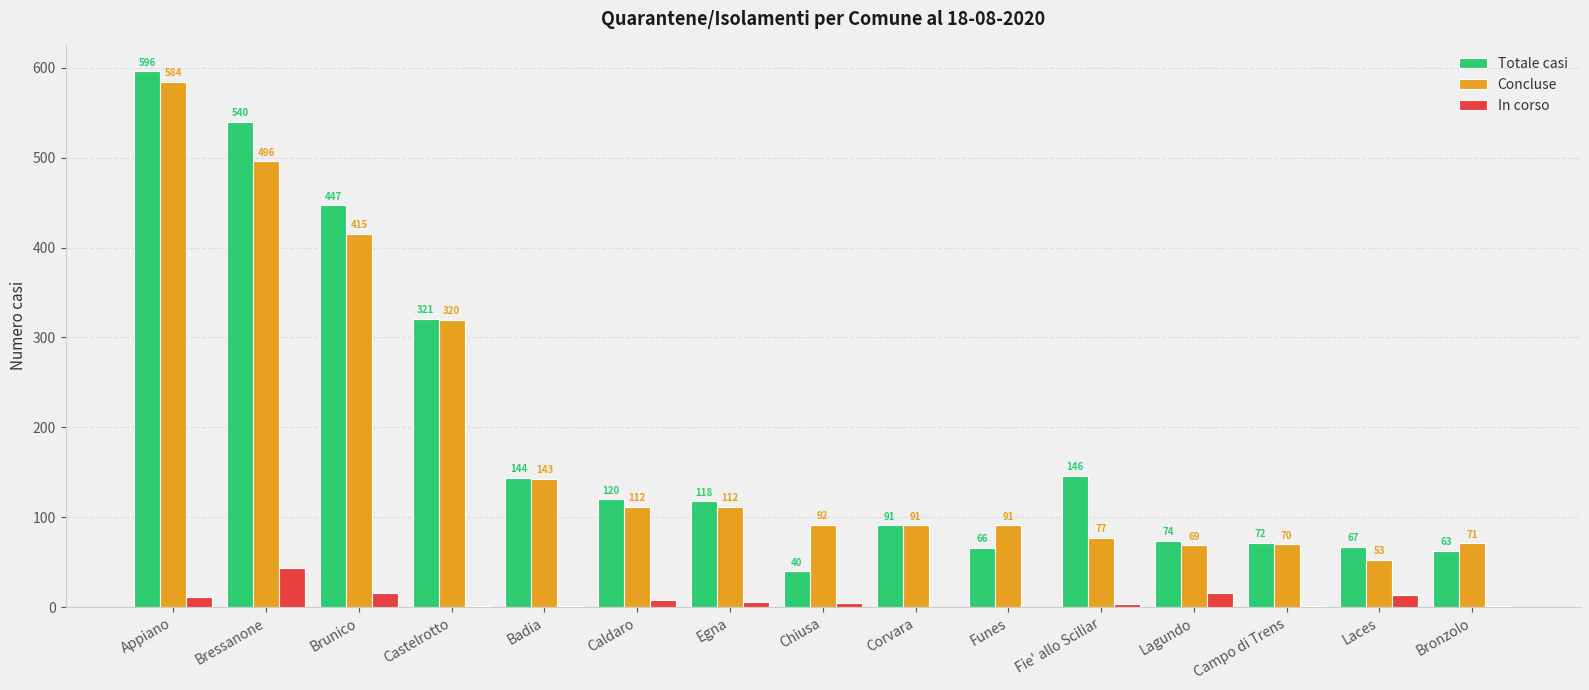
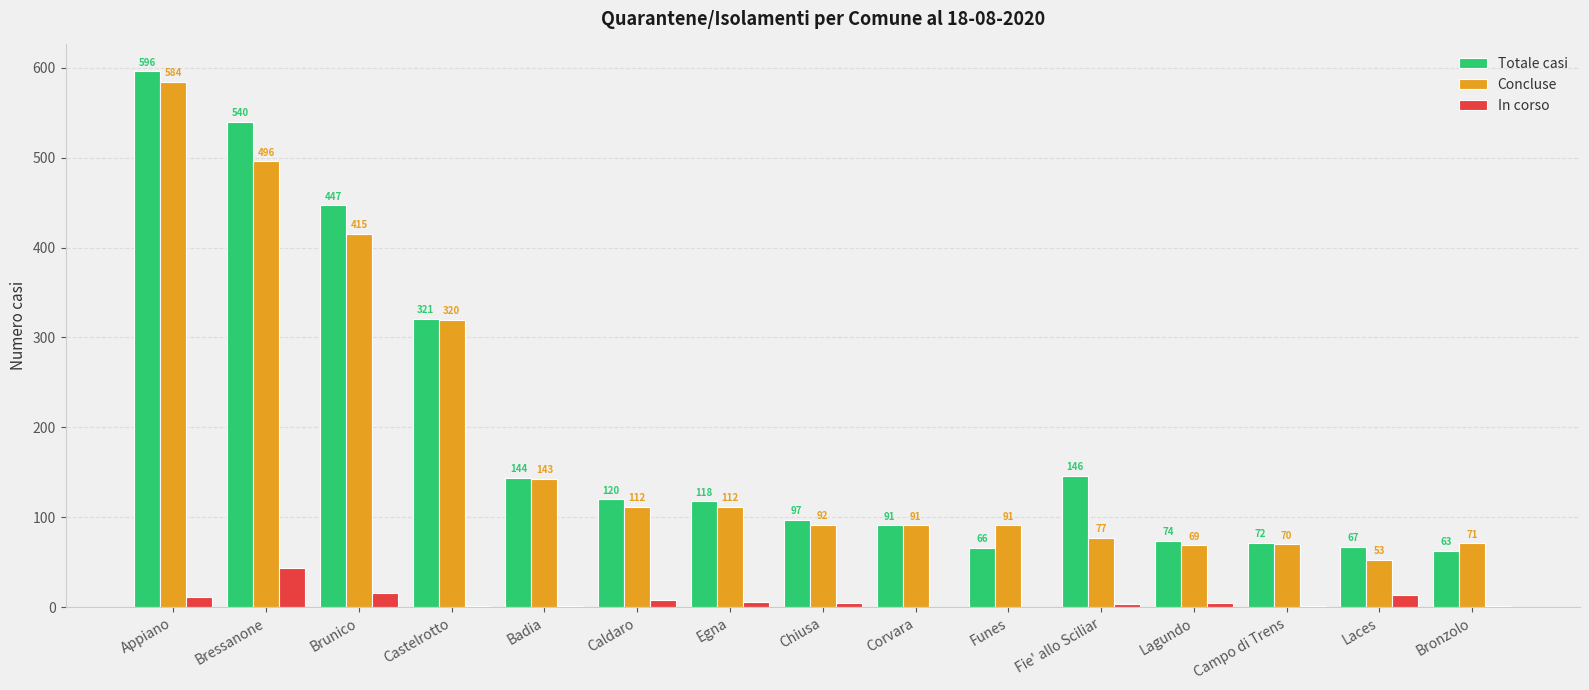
Totale casi, Chiusa: 40 -> 97
In corso, Lagundo: 20 -> 10
